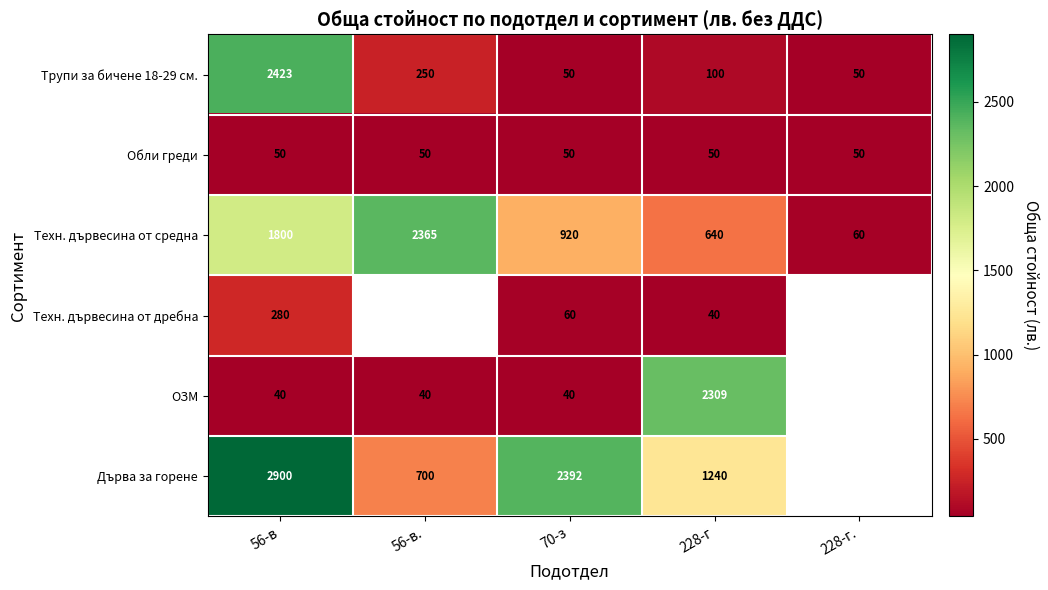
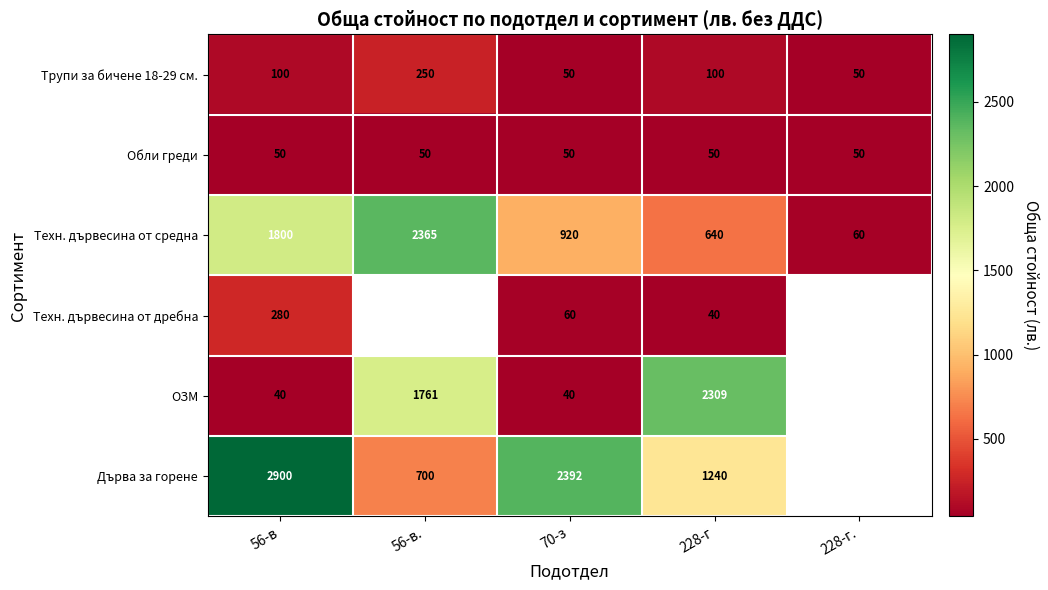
Трупи за бичене 18-29 см., 56-в: 2423 -> 100
ОЗМ, 56-в.: 40 -> 1761
